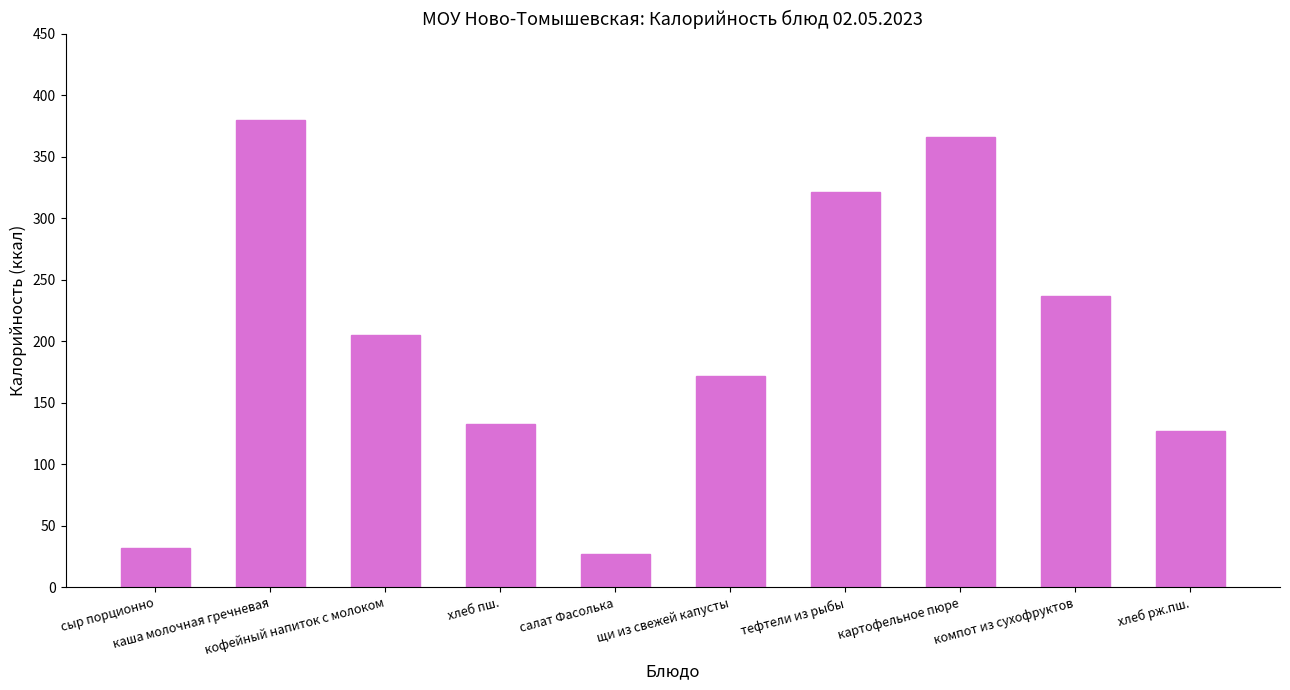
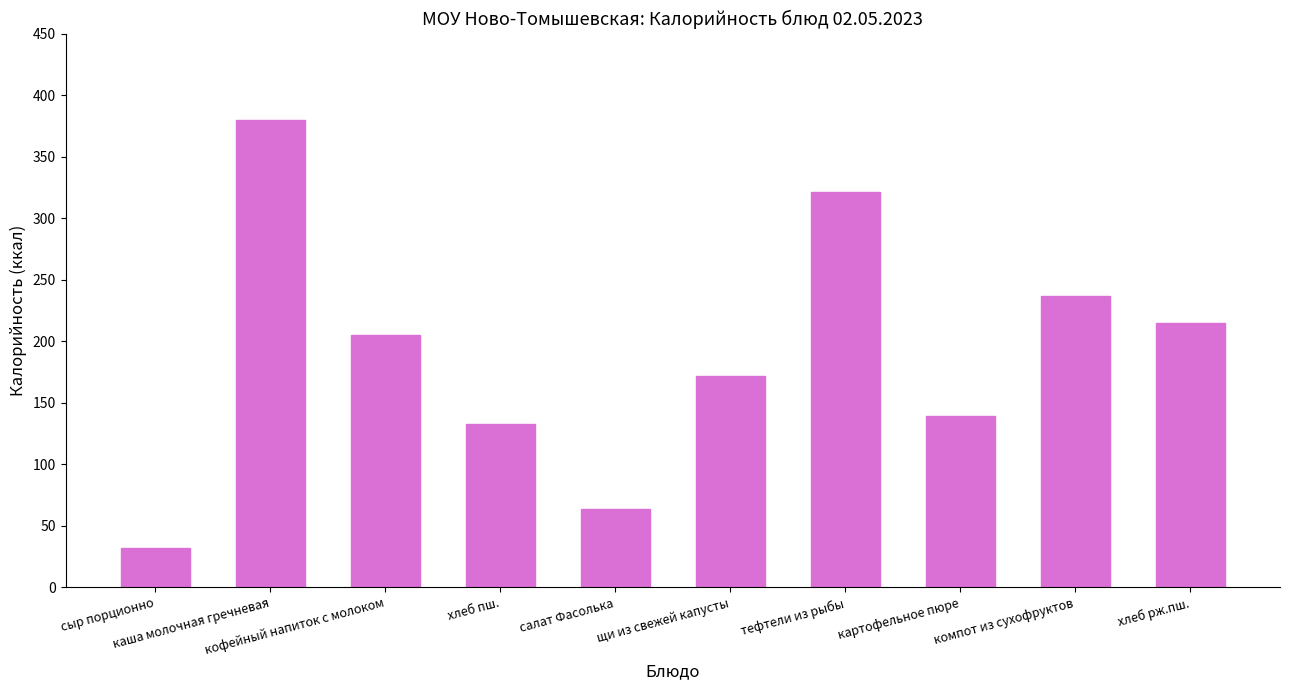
салат Фасолька: 27 -> 64
картофельное пюре: 366 -> 139
хлеб рж.пш.: 127 -> 215
